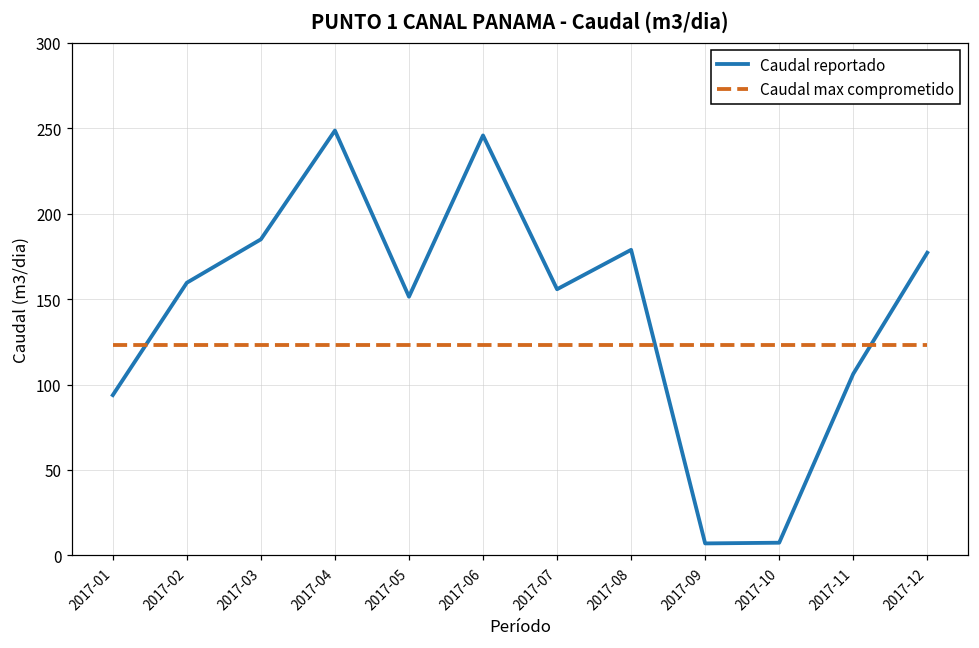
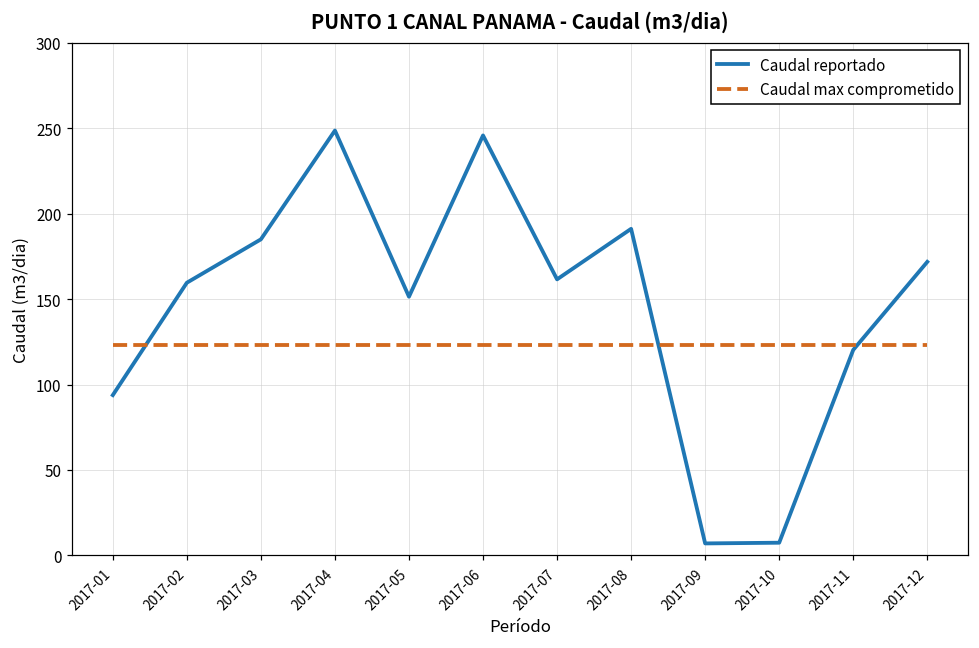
Caudal reportado, 2017-07: 156 -> 162
Caudal reportado, 2017-08: 179 -> 191
Caudal reportado, 2017-11: 106 -> 120
Caudal reportado, 2017-12: 177 -> 172
